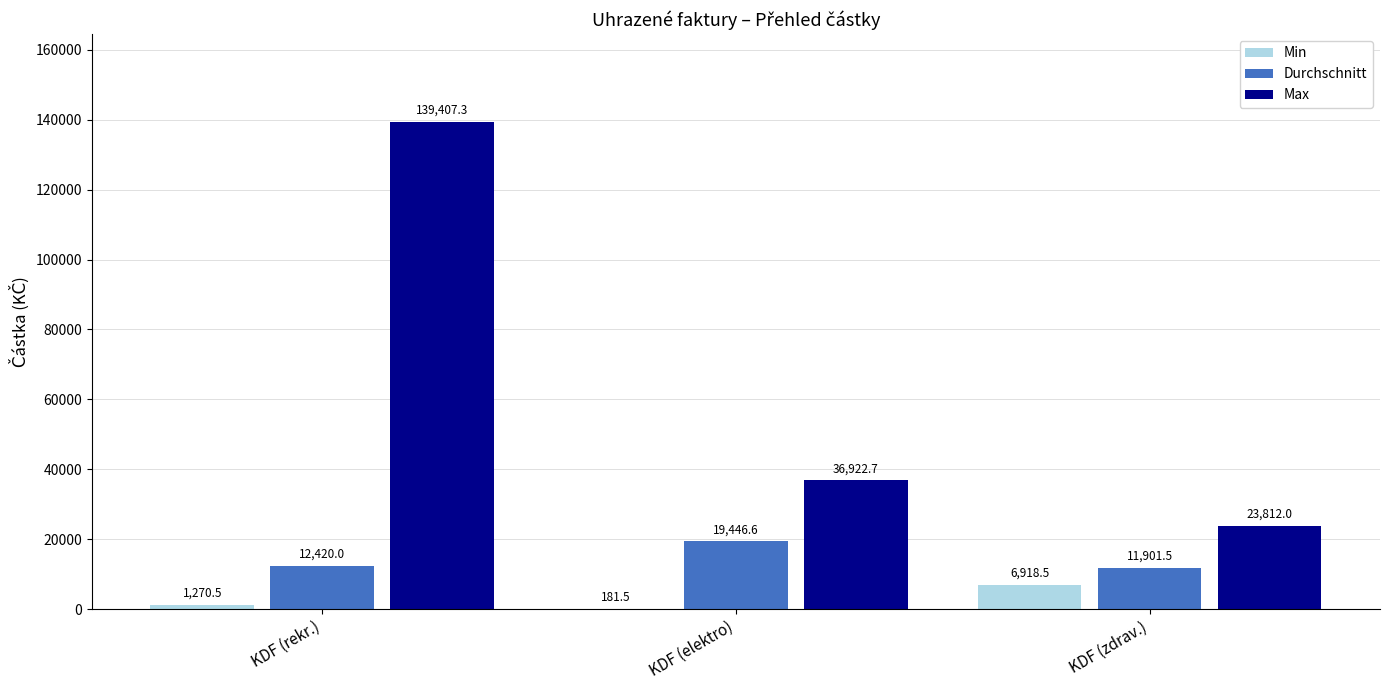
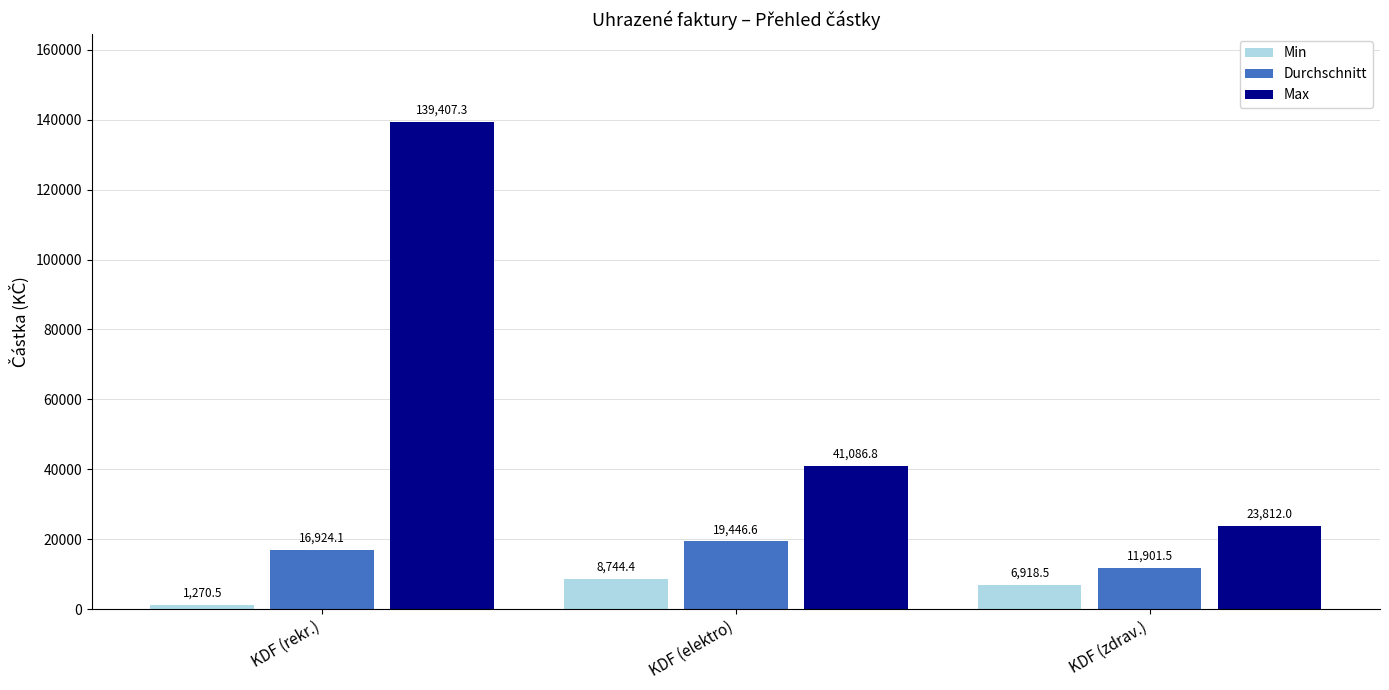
Durchschnitt, KDF (rekr.): 12,420.0 -> 16,924.1
Min, KDF (elektro): 181.5 -> 8,744.4
Max, KDF (elektro): 36,922.7 -> 41,086.8
